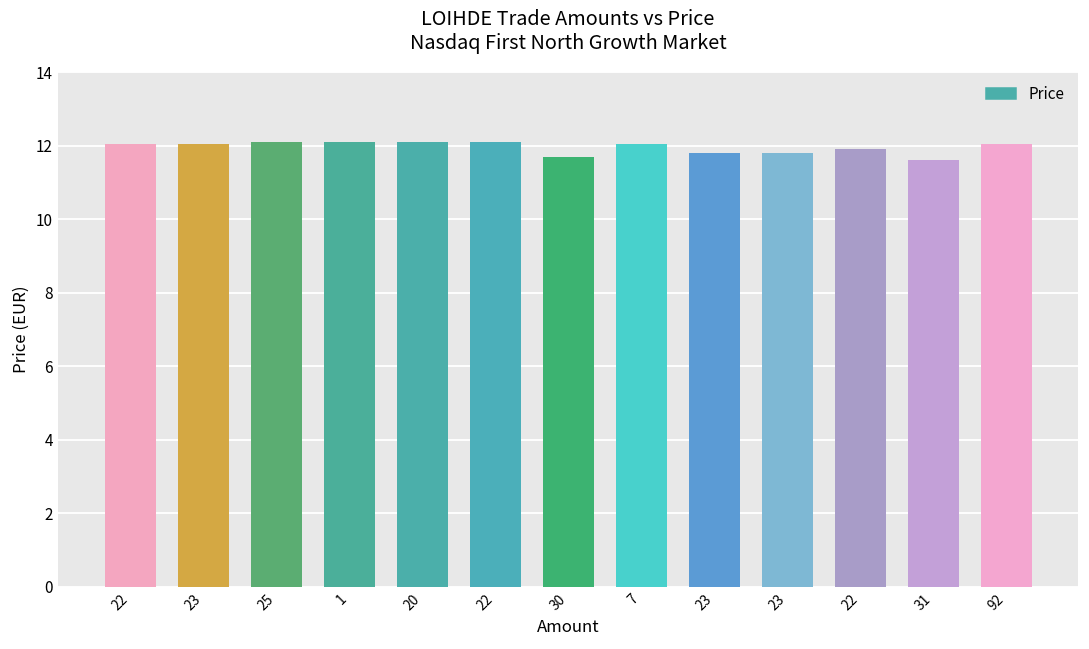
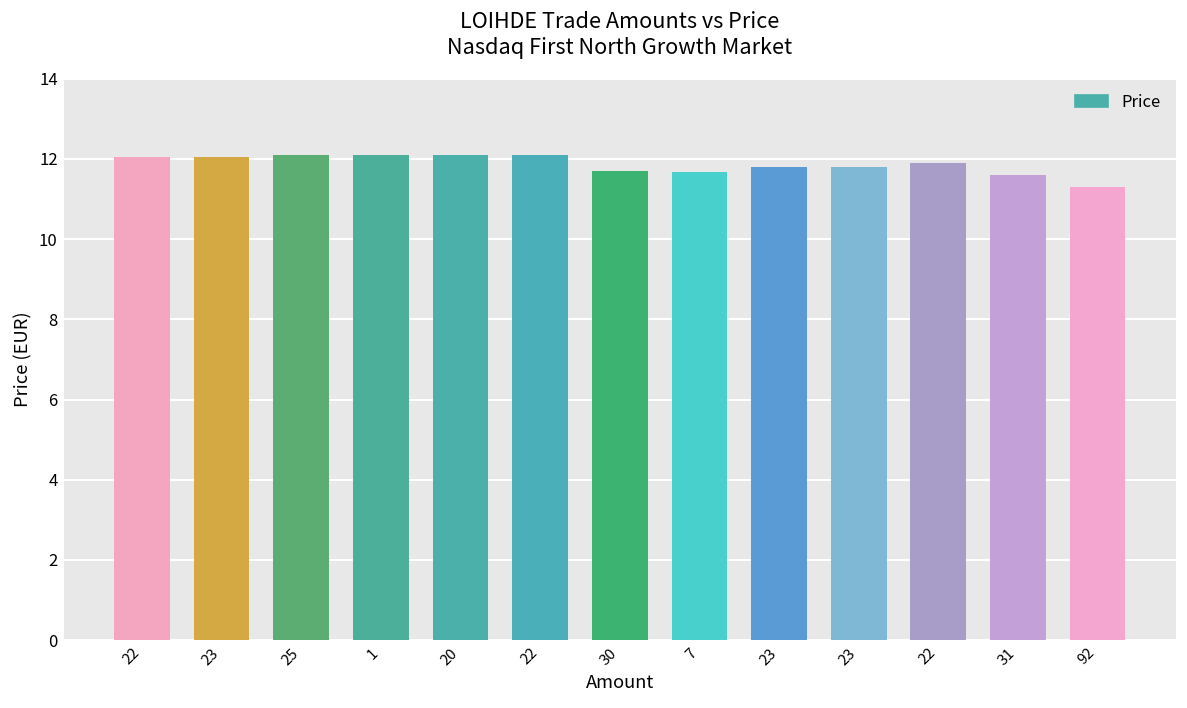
7: 12.1 -> 11.7
92: 12.1 -> 11.3
